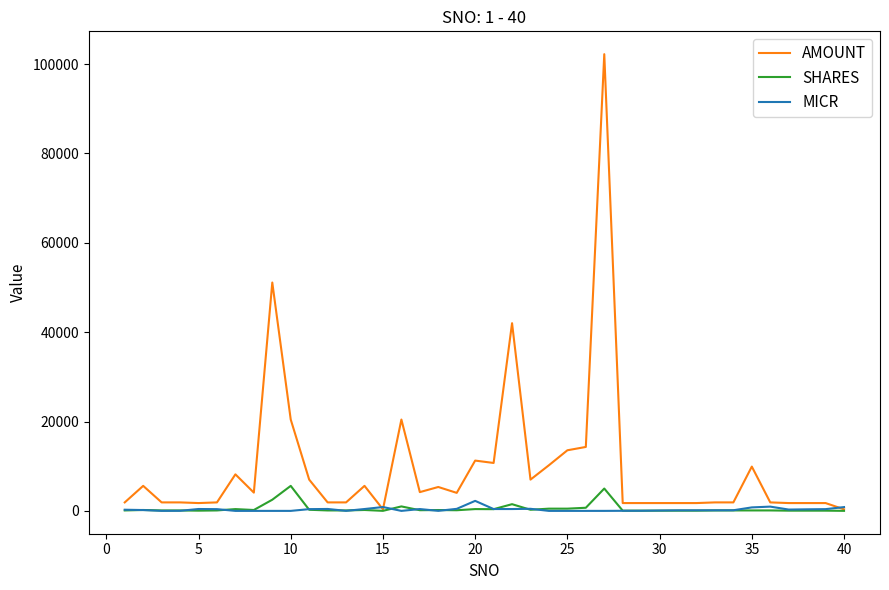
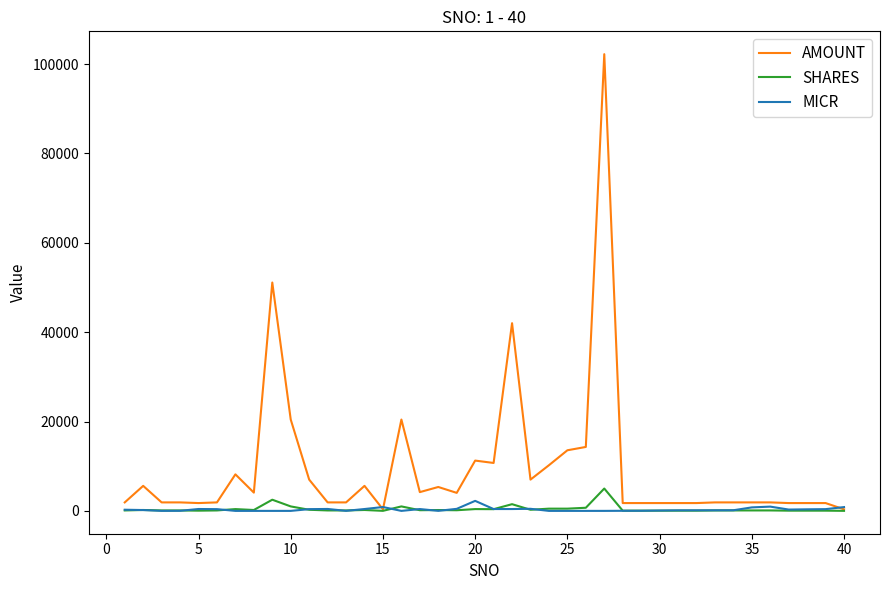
SHARES, 10: 6000 -> 1000
AMOUNT, 35: 10000 -> 2000
